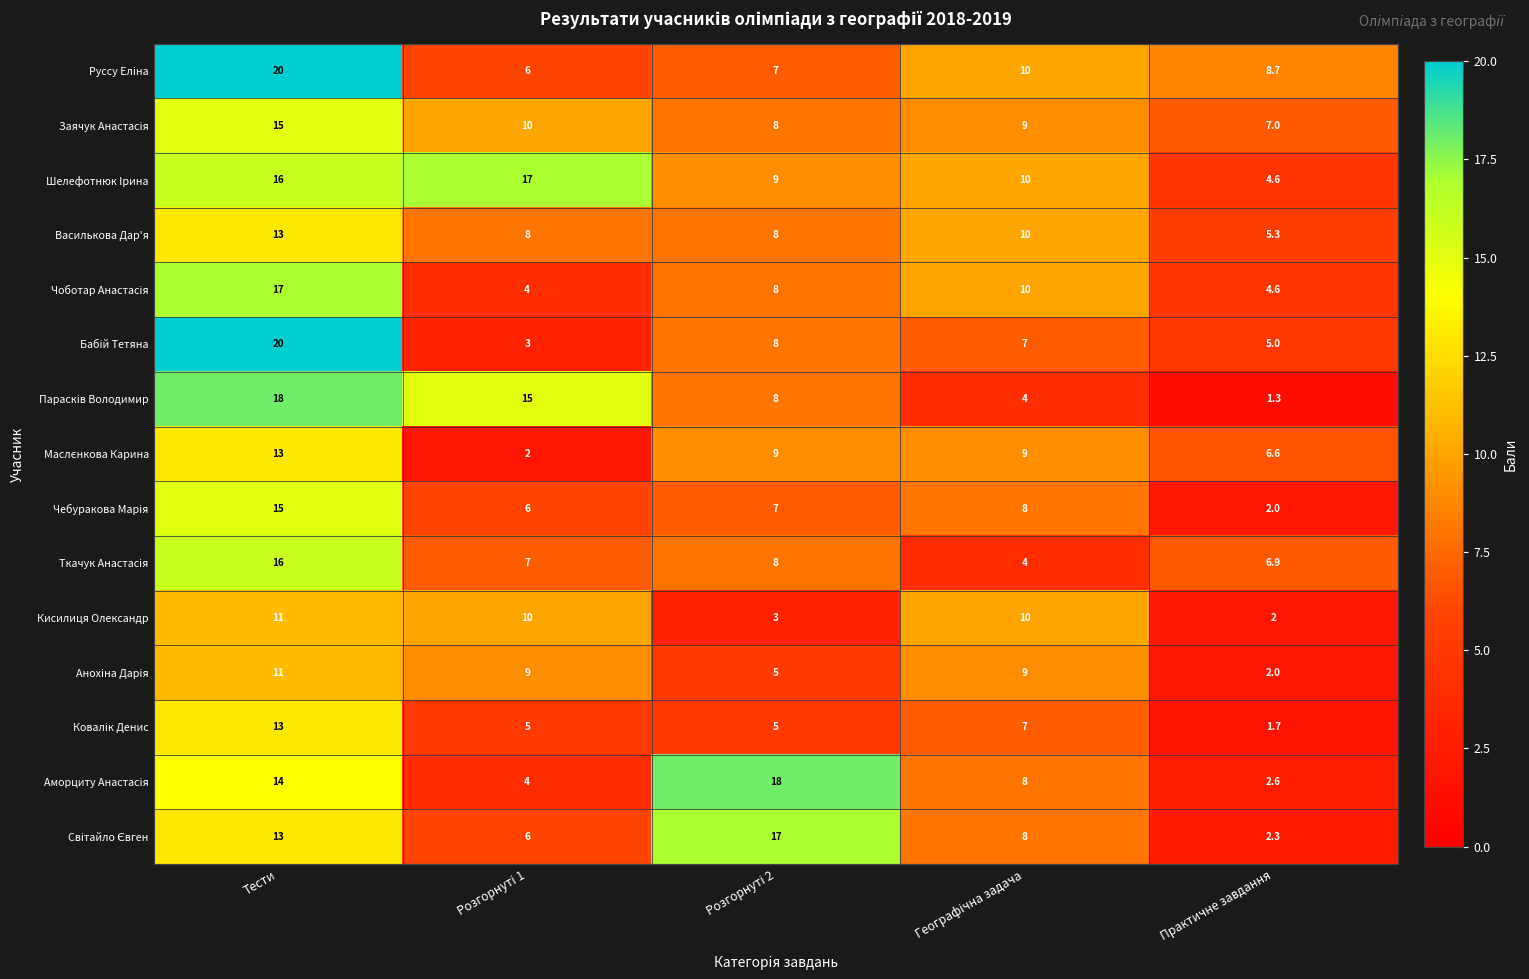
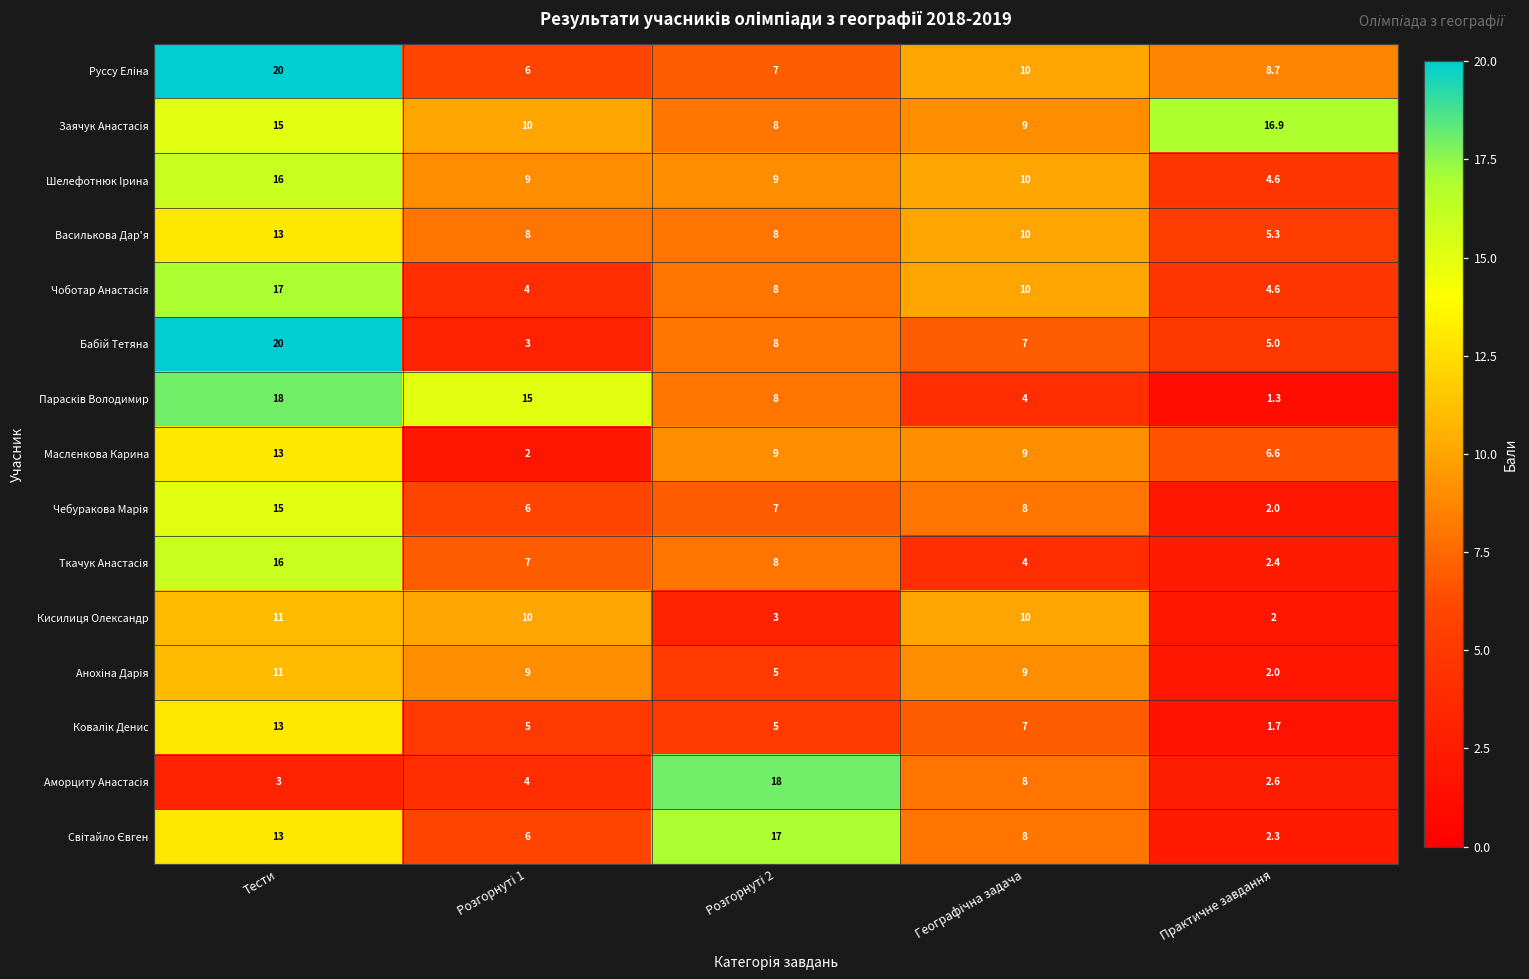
Заячук Анастасія, Практичне завдання: 7.0 -> 16.9
Шелефотнюк Ірина, Розгорнуті 1: 17 -> 9
Ткачук Анастасія, Практичне завдання: 6.9 -> 2.4
Аморциту Анастасія, Тести: 14 -> 3
